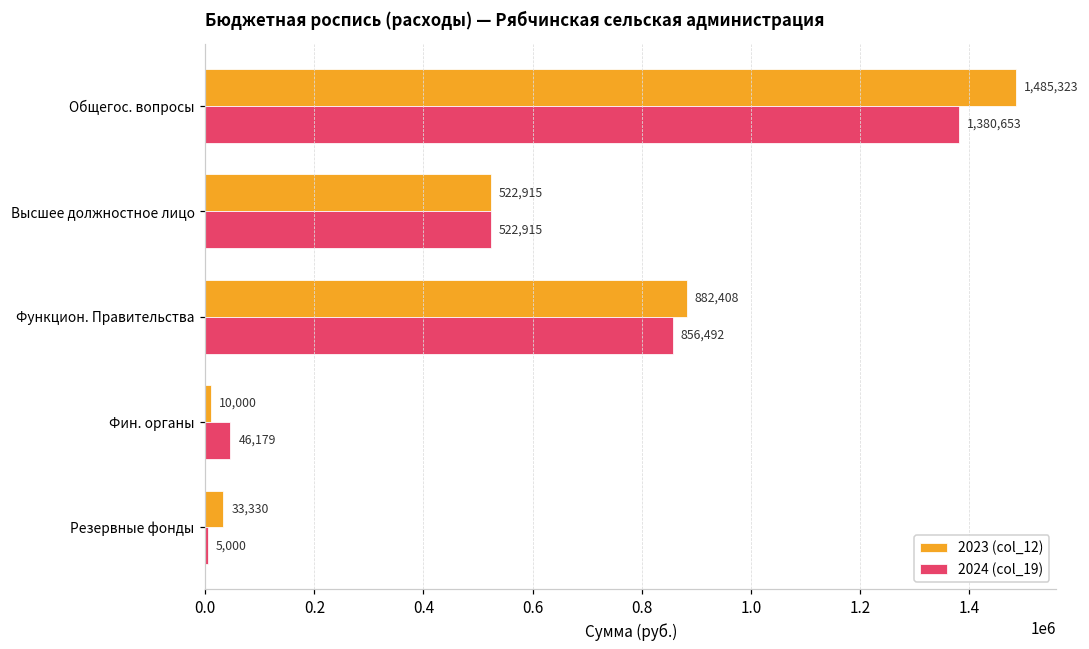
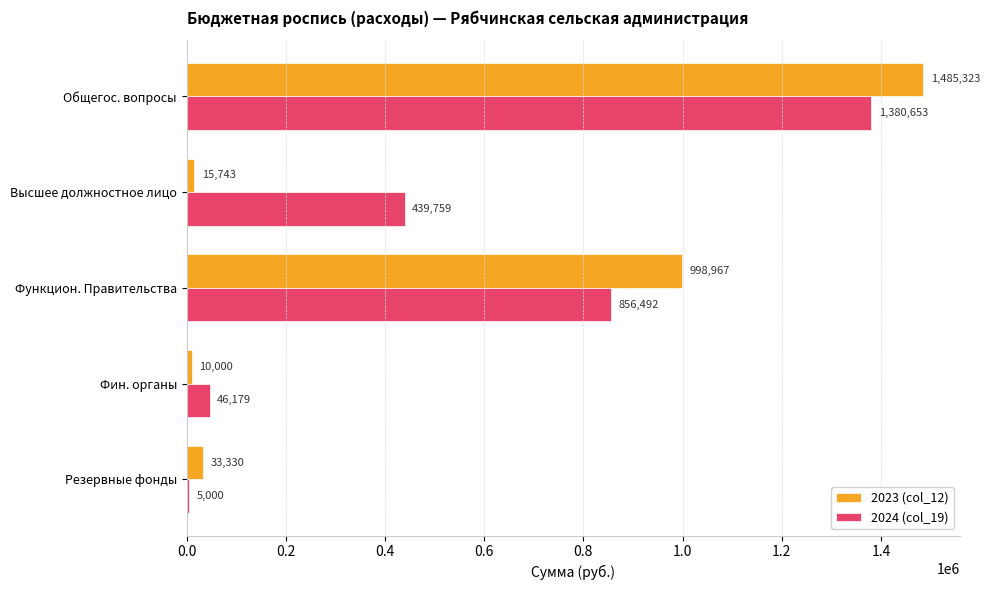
2023 (col_12), Высшее должностное лицо: 522,915 -> 15,743
2024 (col_19), Высшее должностное лицо: 522,915 -> 439,759
2023 (col_12), Функцион. Правительства: 882,408 -> 998,967
